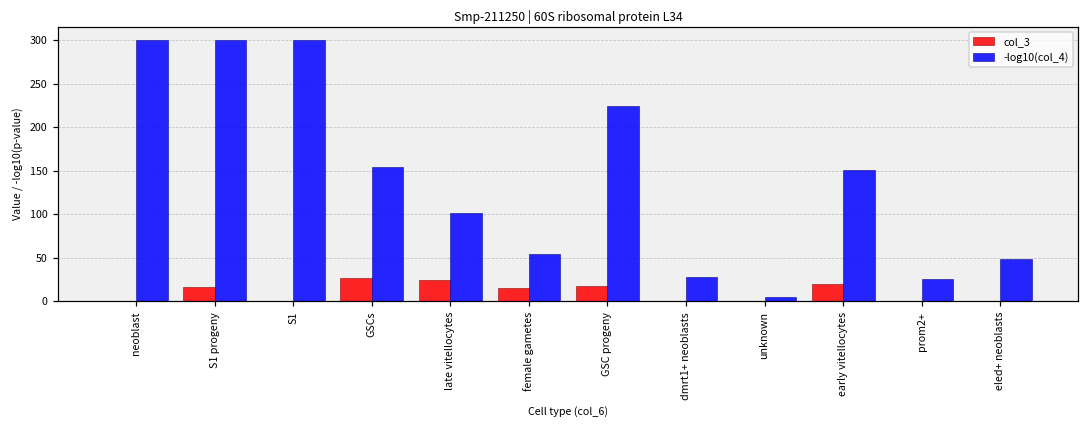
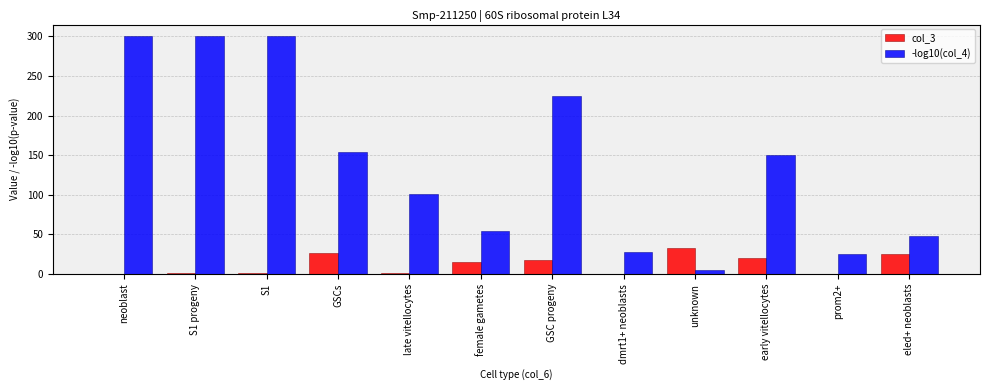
col_3, S1 progeny: 20 -> 0
col_3, late vitellocytes: 20 -> 0
col_3, unknown: 0 -> 30
col_3, eled+ neoblasts: 0 -> 20
